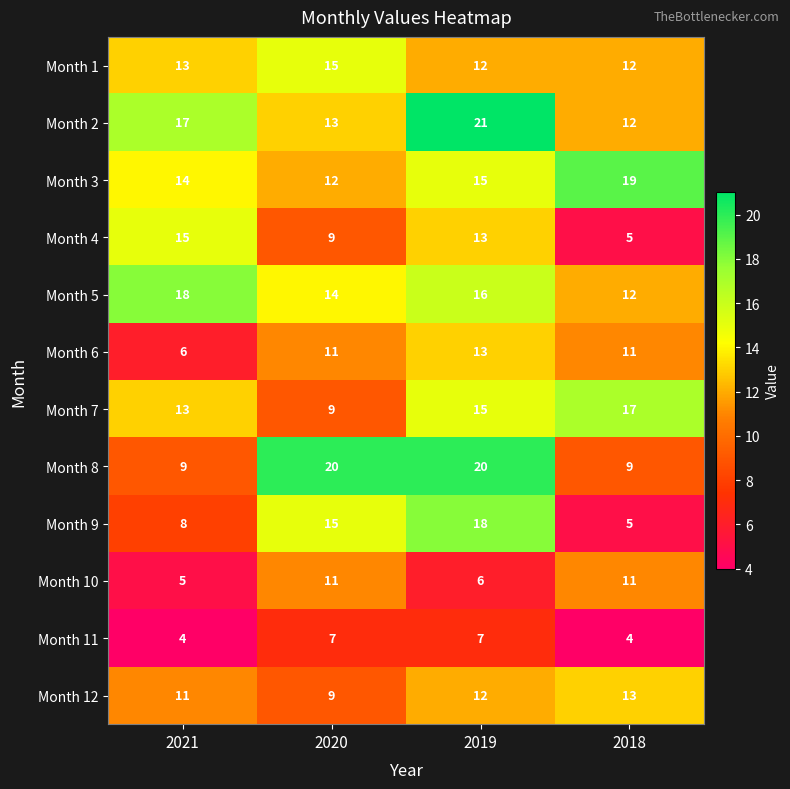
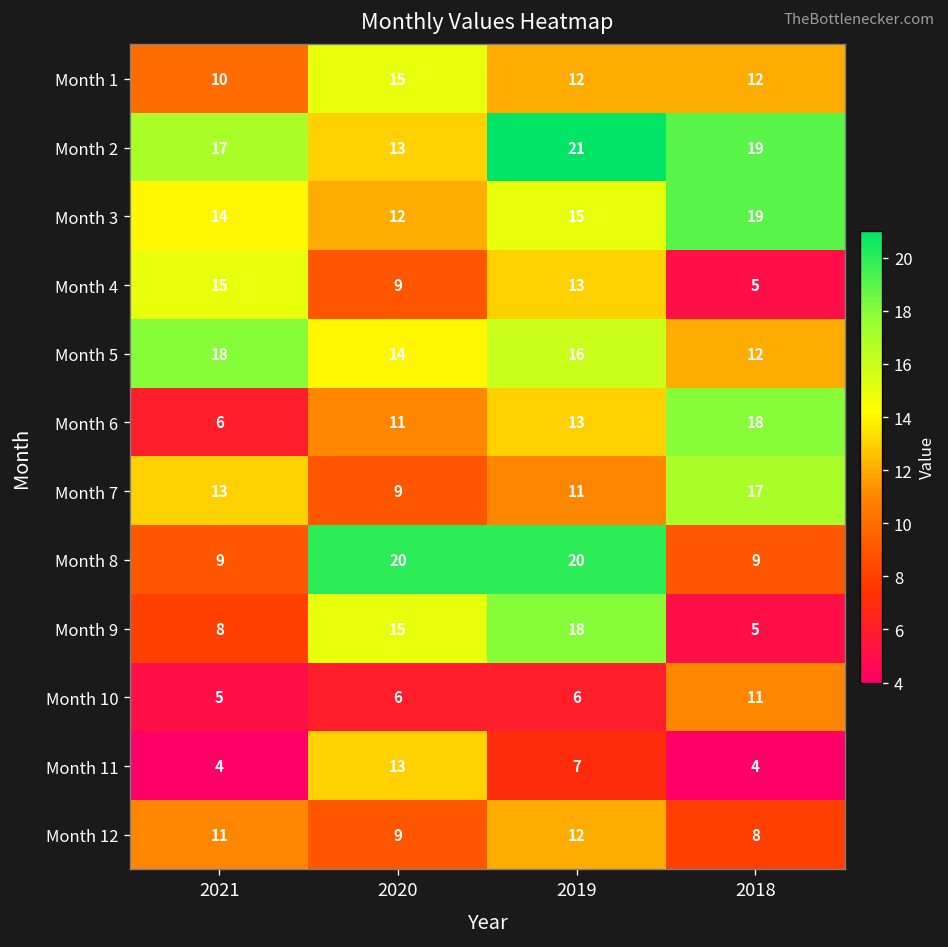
Month 1, 2021: 13 -> 10
Month 2, 2018: 12 -> 19
Month 6, 2018: 11 -> 18
Month 7, 2019: 15 -> 11
Month 10, 2020: 11 -> 6
Month 11, 2020: 7 -> 13
Month 12, 2018: 13 -> 8
